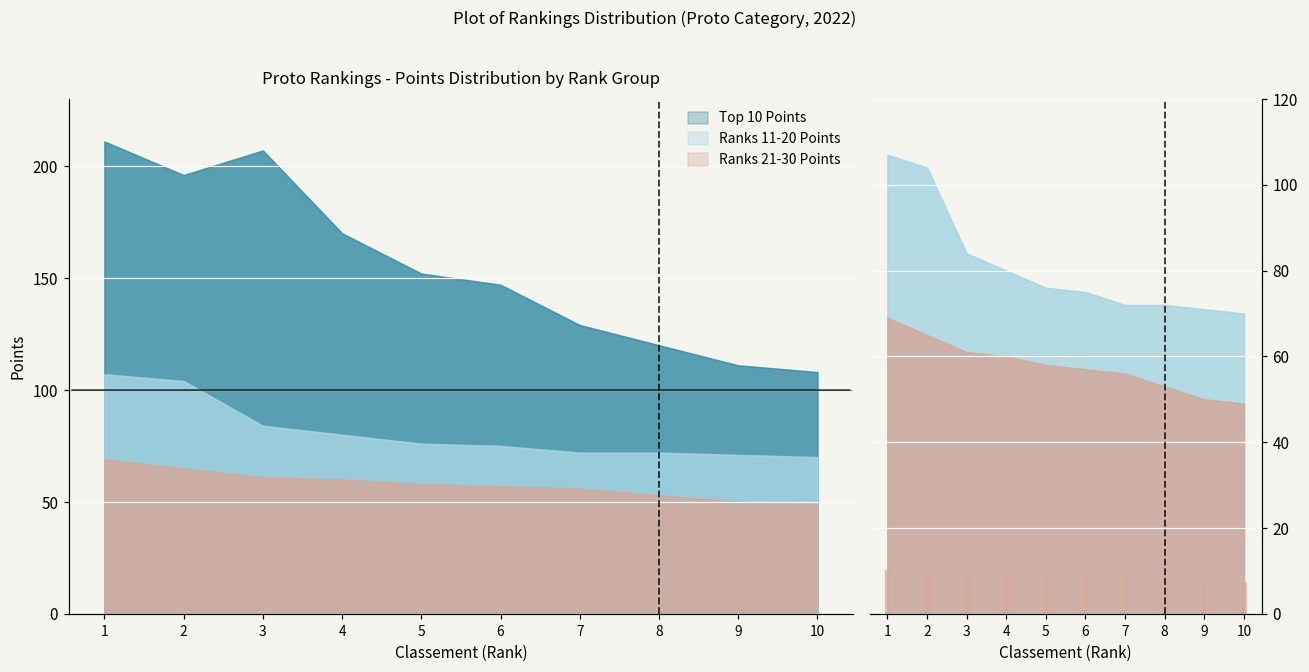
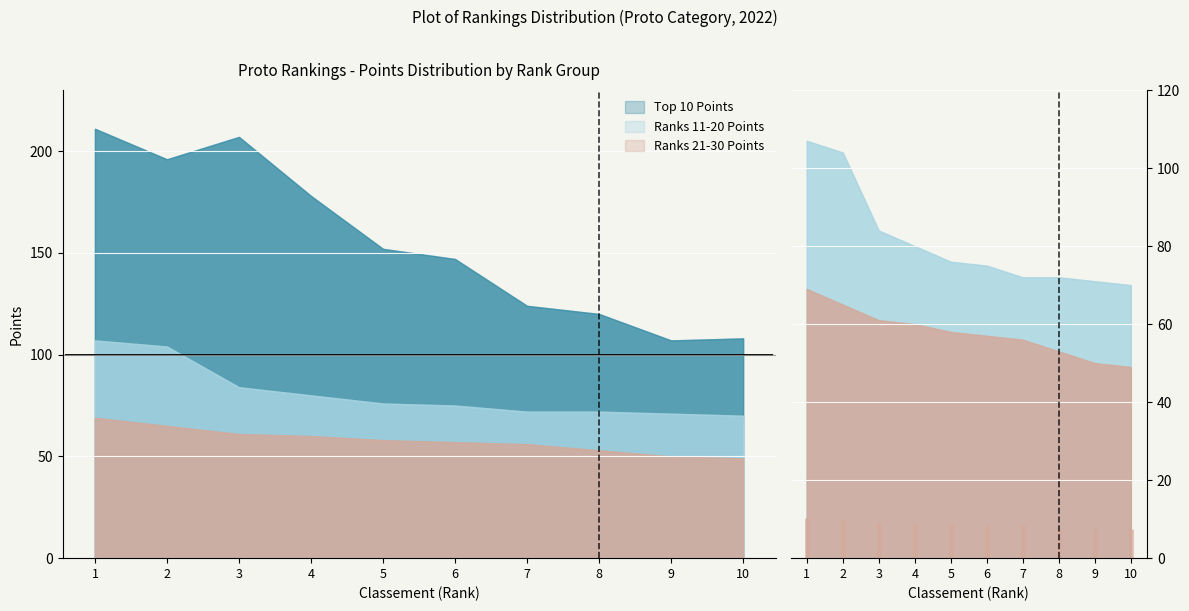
Proto Rankings - Points Distribution by Rank Group, Top 10 Points, 4: 170 -> 178
Proto Rankings - Points Distribution by Rank Group, Top 10 Points, 7: 129 -> 124
Proto Rankings - Points Distribution by Rank Group, Top 10 Points, 9: 111 -> 107
